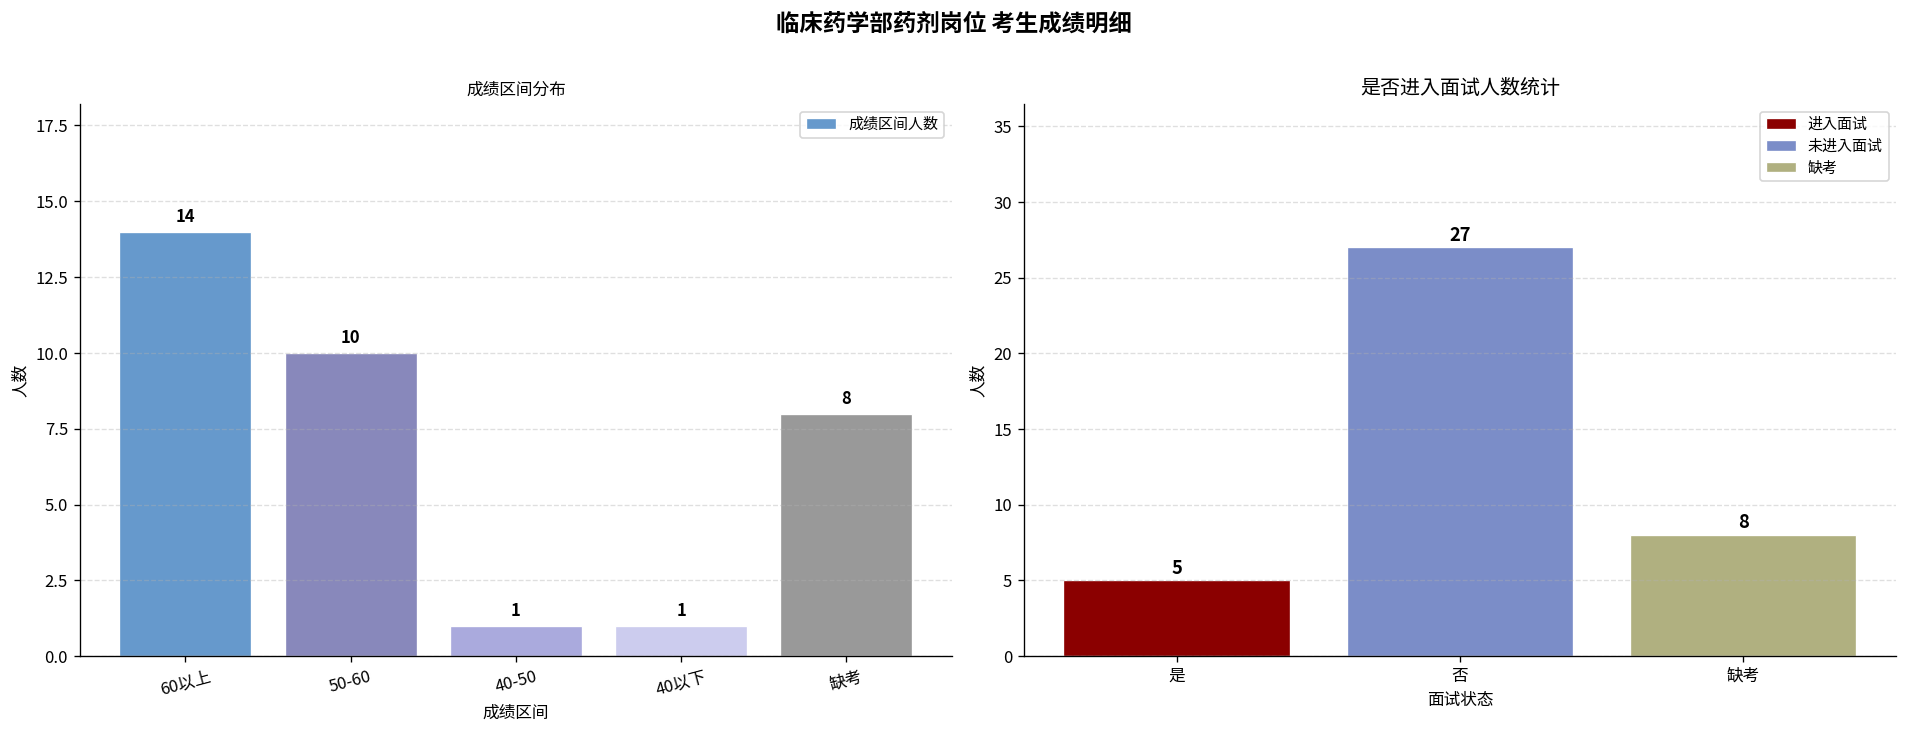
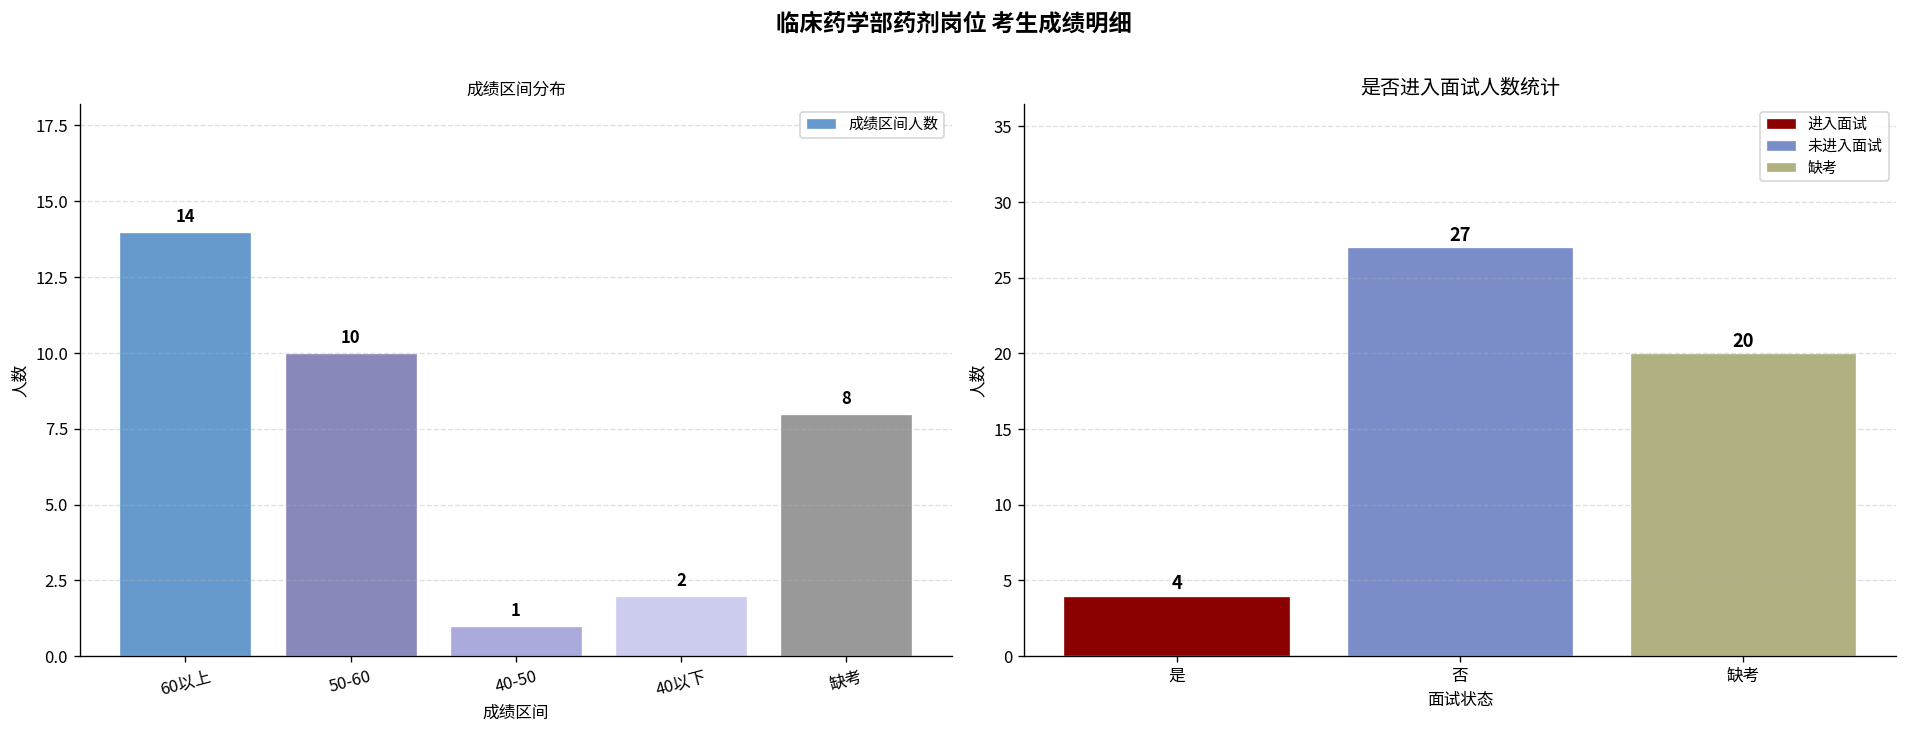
成绩区间分布, 40以下: 1 -> 2
是否进入面试人数统计, 是: 5 -> 4
是否进入面试人数统计, 缺考: 8 -> 20
